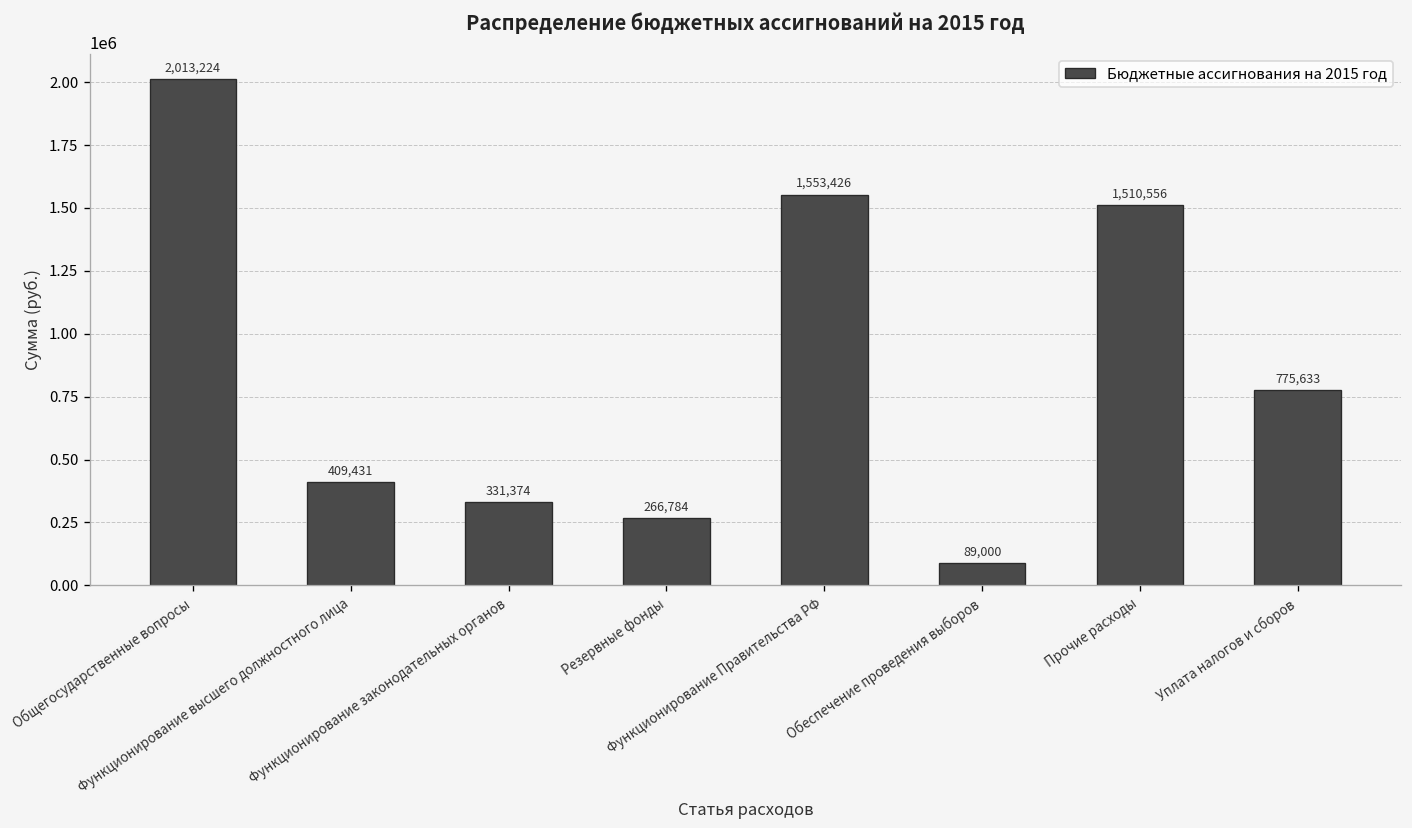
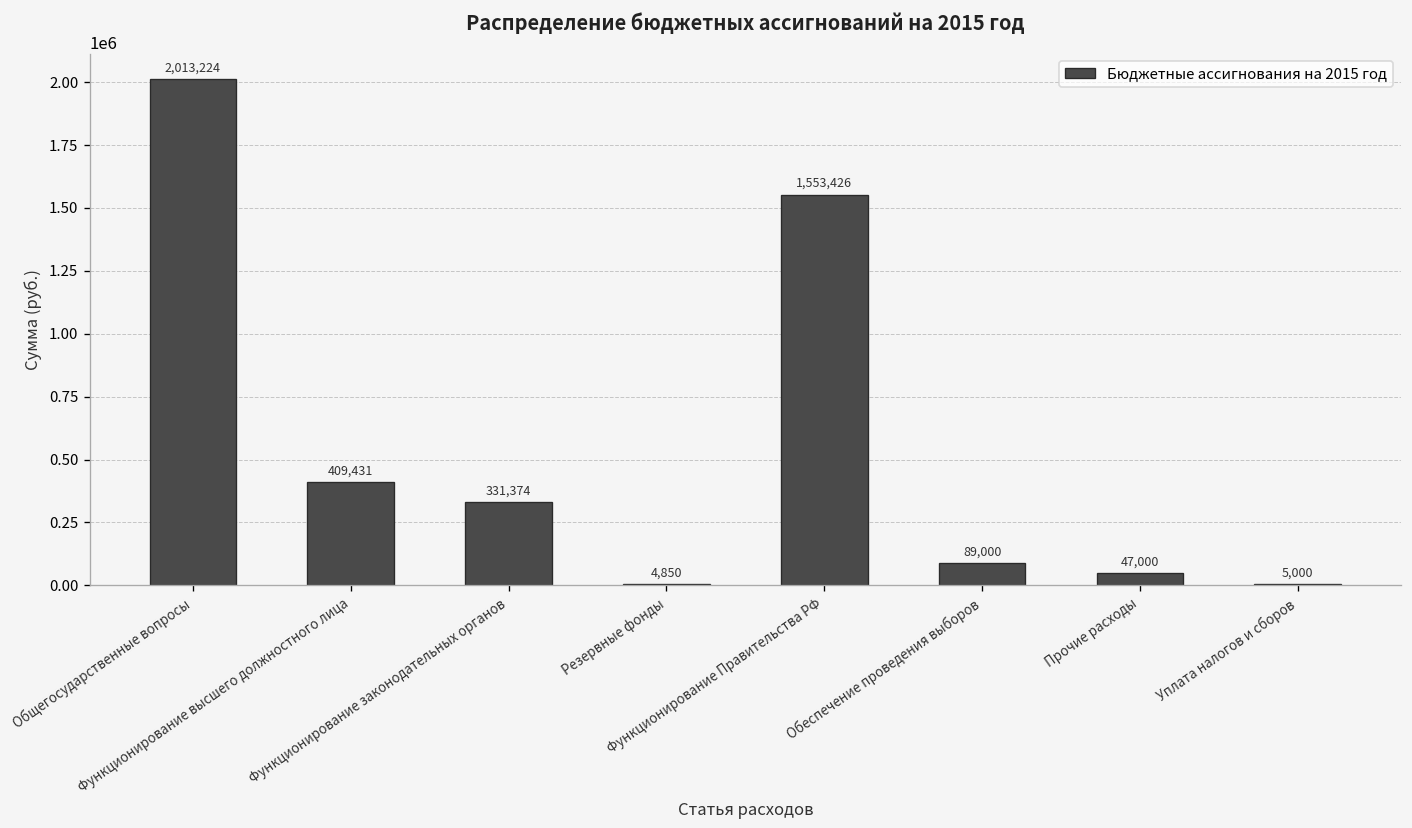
Резервные фонды: 266,784 -> 4,850
Прочие расходы: 1,510,556 -> 47,000
Уплата налогов и сборов: 775,633 -> 5,000
